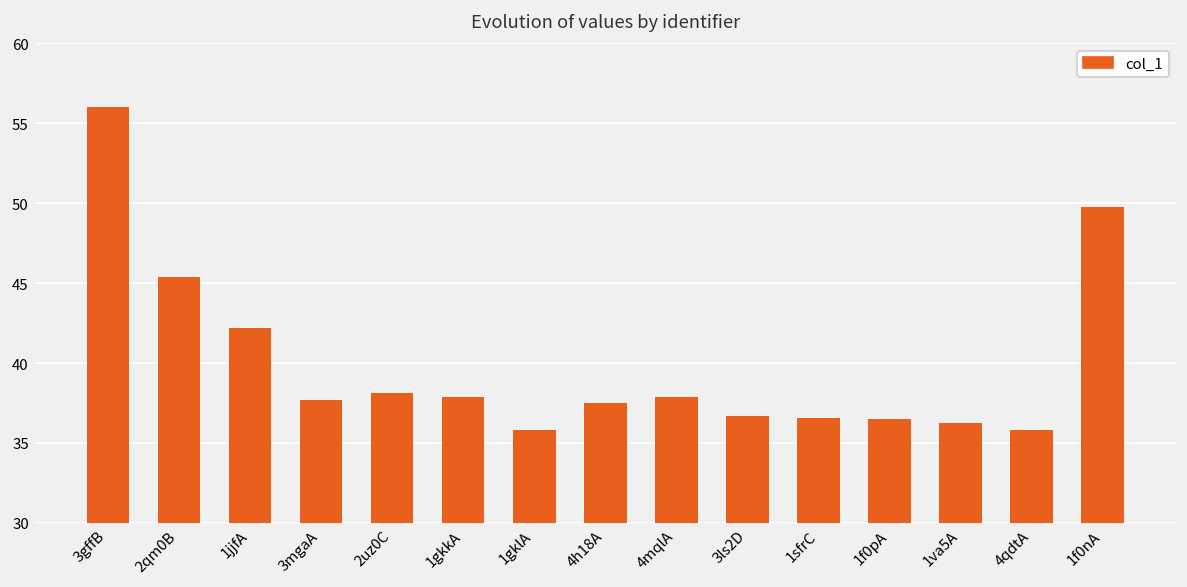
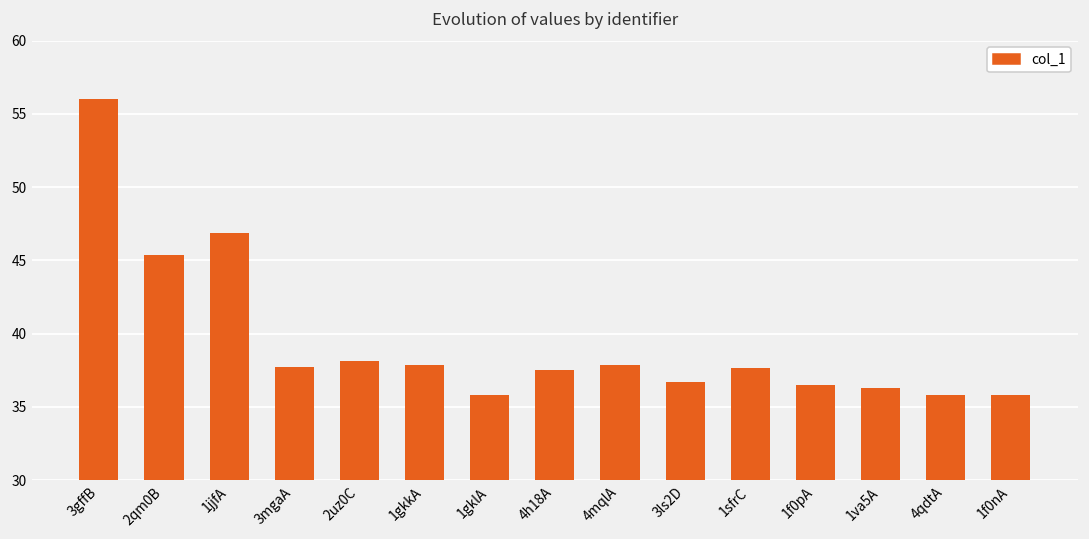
1jjfA: 42.2 -> 46.9
1sfrC: 36.6 -> 37.7
1f0nA: 49.8 -> 35.8
